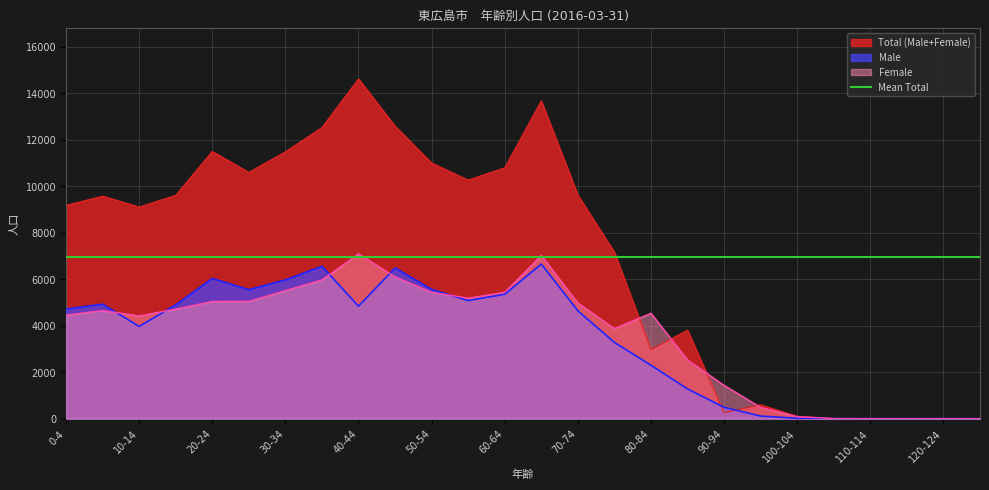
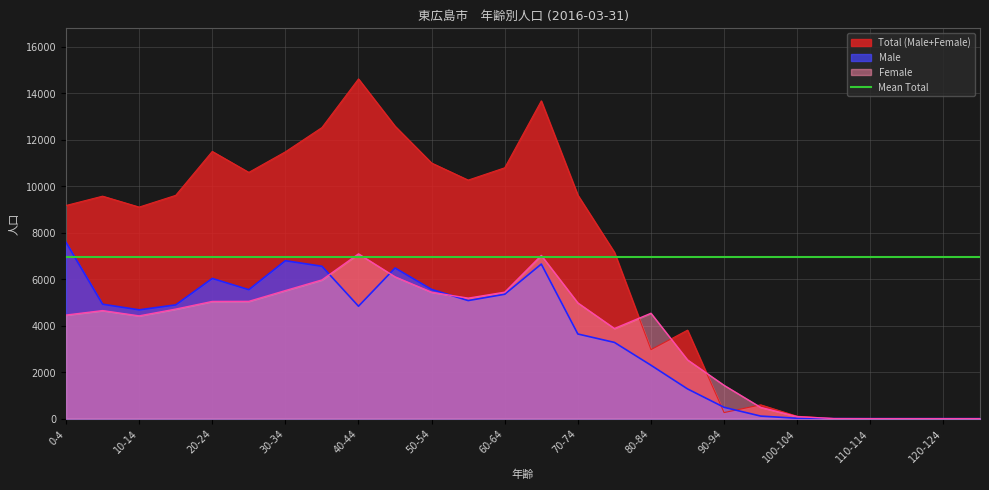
Male, 0-4: 4700 -> 7600
Male, 10-14: 4000 -> 4700
Male, 30-34: 6000 -> 6800
Male, 70-74: 4600 -> 3600
